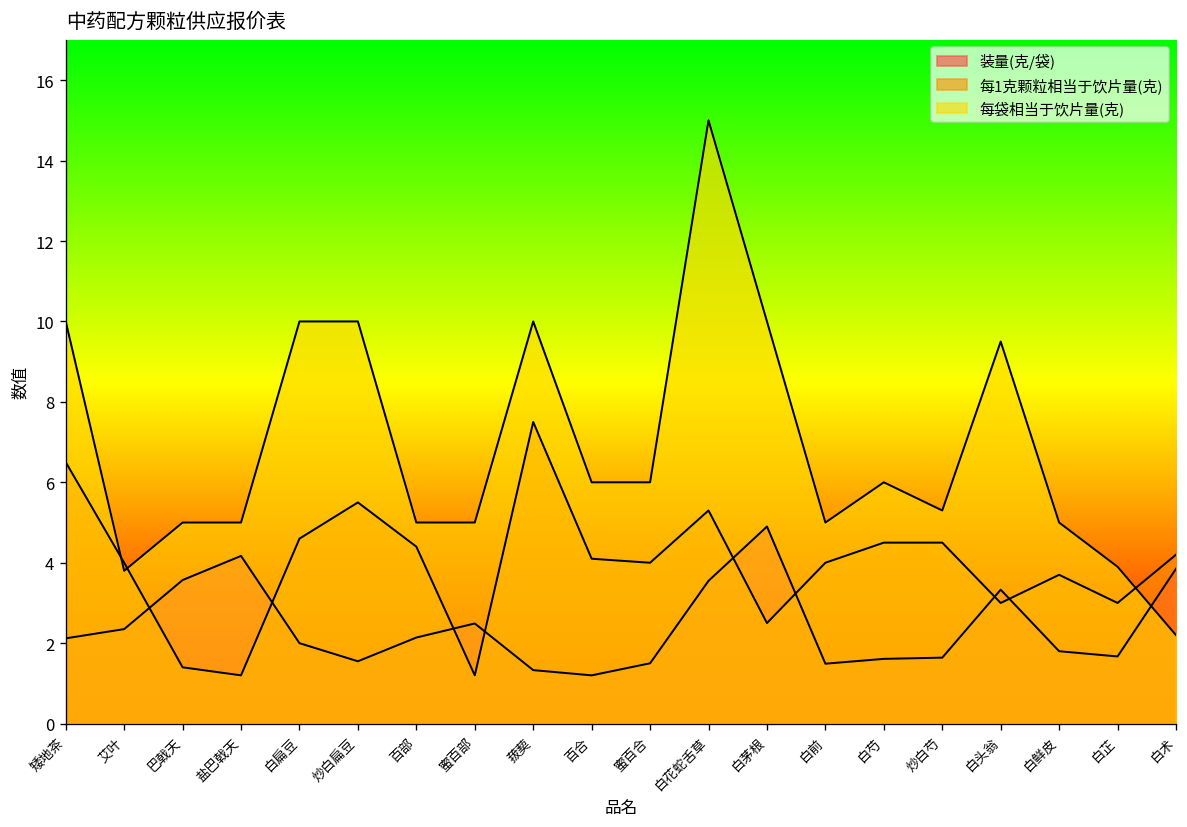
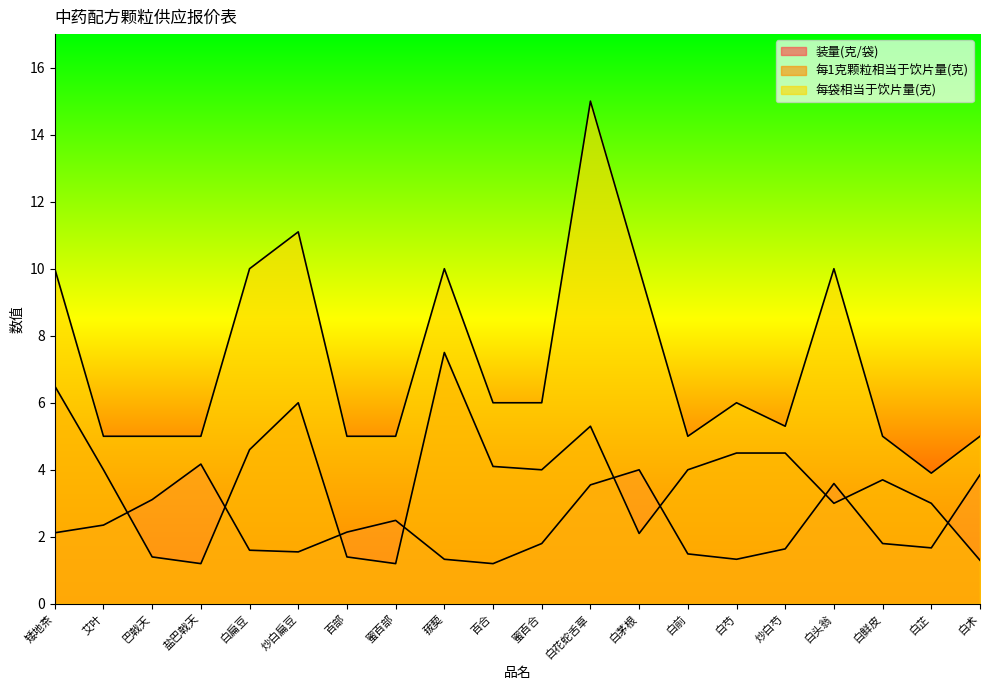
每袋相当于饮片量(克), 艾叶: 3.8 -> 5.0
装量(克/袋), 巴戟天: 3.6 -> 3.1
装量(克/袋), 白扁豆: 2.0 -> 1.6
每1克颗粒相当于饮片量(克), 炒白扁豆: 5.5 -> 6.0
每袋相当于饮片量(克), 炒白扁豆: 10.0 -> 11.1
每1克颗粒相当于饮片量(克), 百部: 4.4 -> 1.4
装量(克/袋), 蜜百合: 1.5 -> 1.8
装量(克/袋), 白茅根: 4.9 -> 4.0
每1克颗粒相当于饮片量(克), 白茅根: 2.5 -> 2.1
装量(克/袋), 白芍: 1.6 -> 1.3
装量(克/袋), 白头翁: 3.3 -> 3.6
每袋相当于饮片量(克), 白头翁: 9.5 -> 10.0
每1克颗粒相当于饮片量(克), 白术: 4.2 -> 1.3
每袋相当于饮片量(克), 白术: 2.2 -> 5.0
